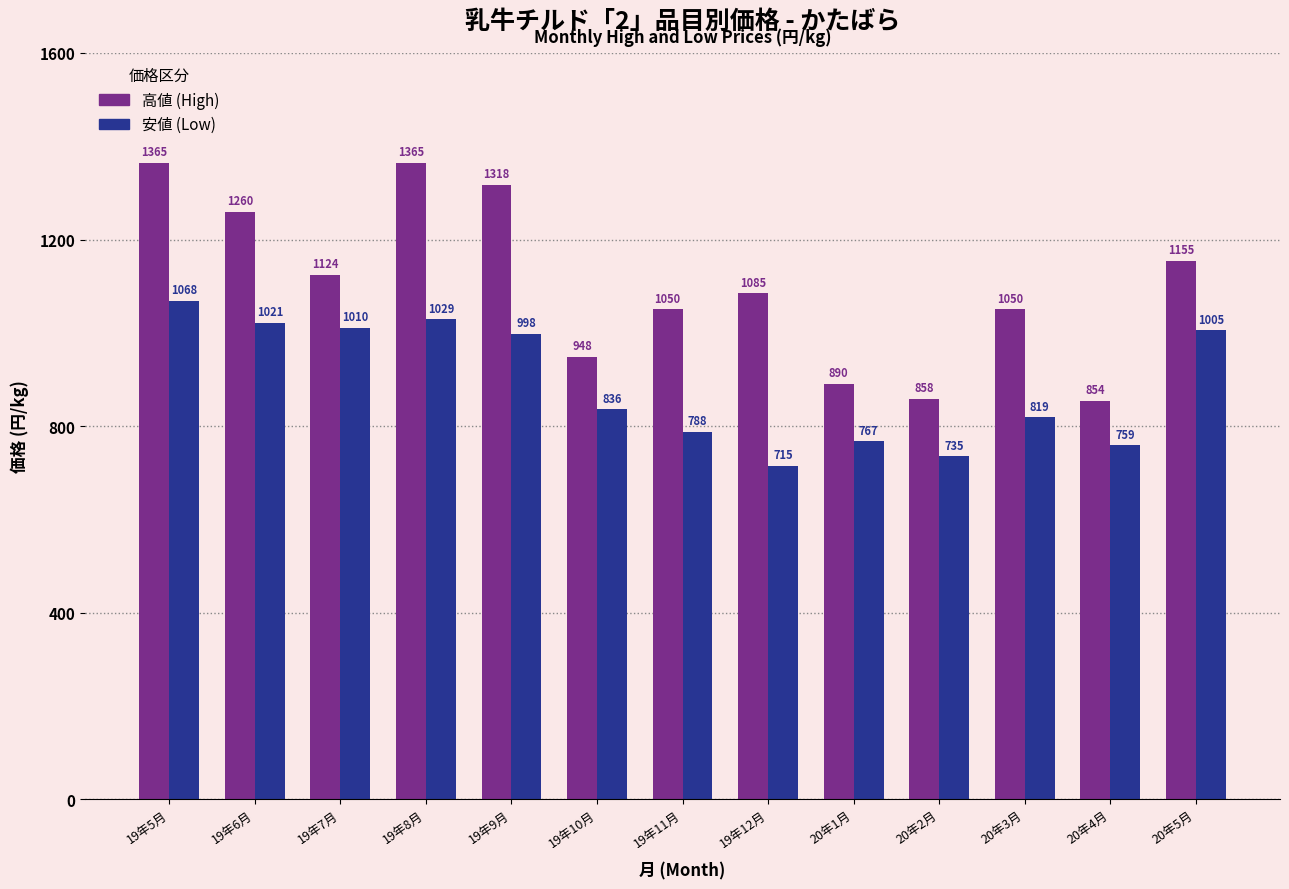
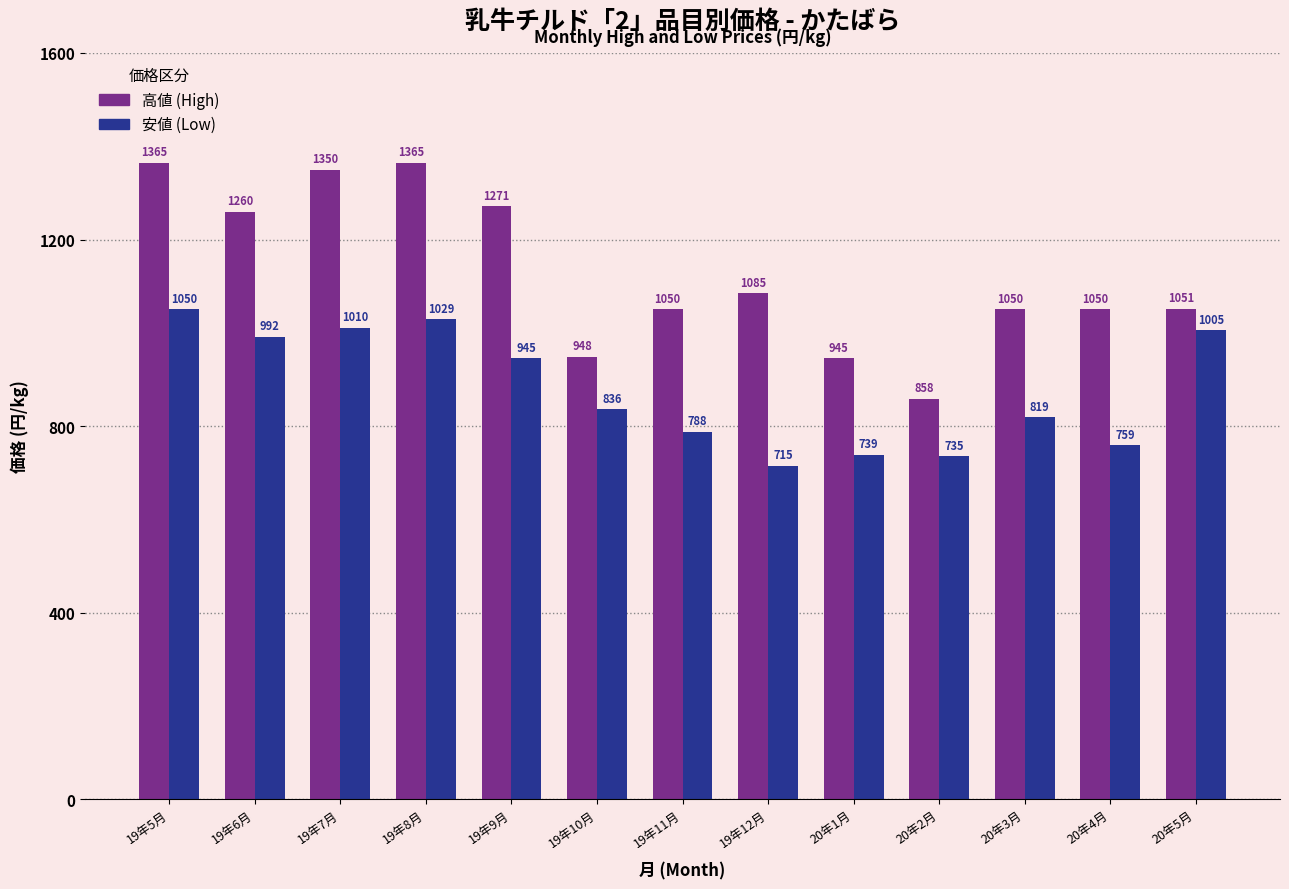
安値 (Low), 19年5月: 1068 -> 1050
安値 (Low), 19年6月: 1021 -> 992
高値 (High), 19年7月: 1124 -> 1350
高値 (High), 19年9月: 1318 -> 1271
安値 (Low), 19年9月: 998 -> 945
高値 (High), 20年1月: 890 -> 945
安値 (Low), 20年1月: 767 -> 739
高値 (High), 20年4月: 854 -> 1050
高値 (High), 20年5月: 1155 -> 1051
